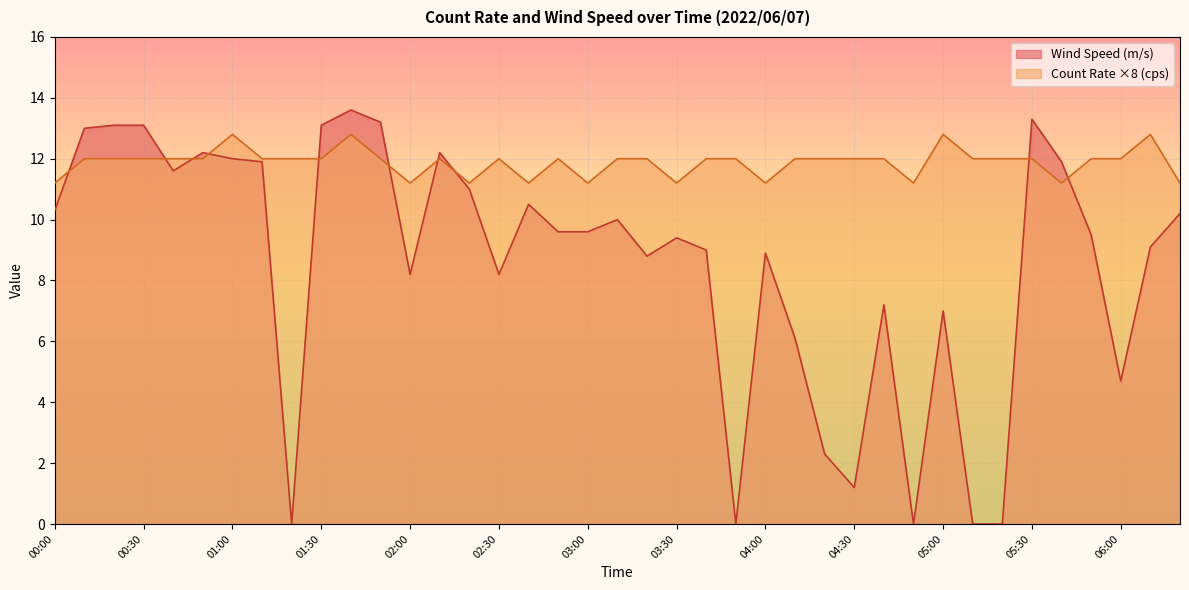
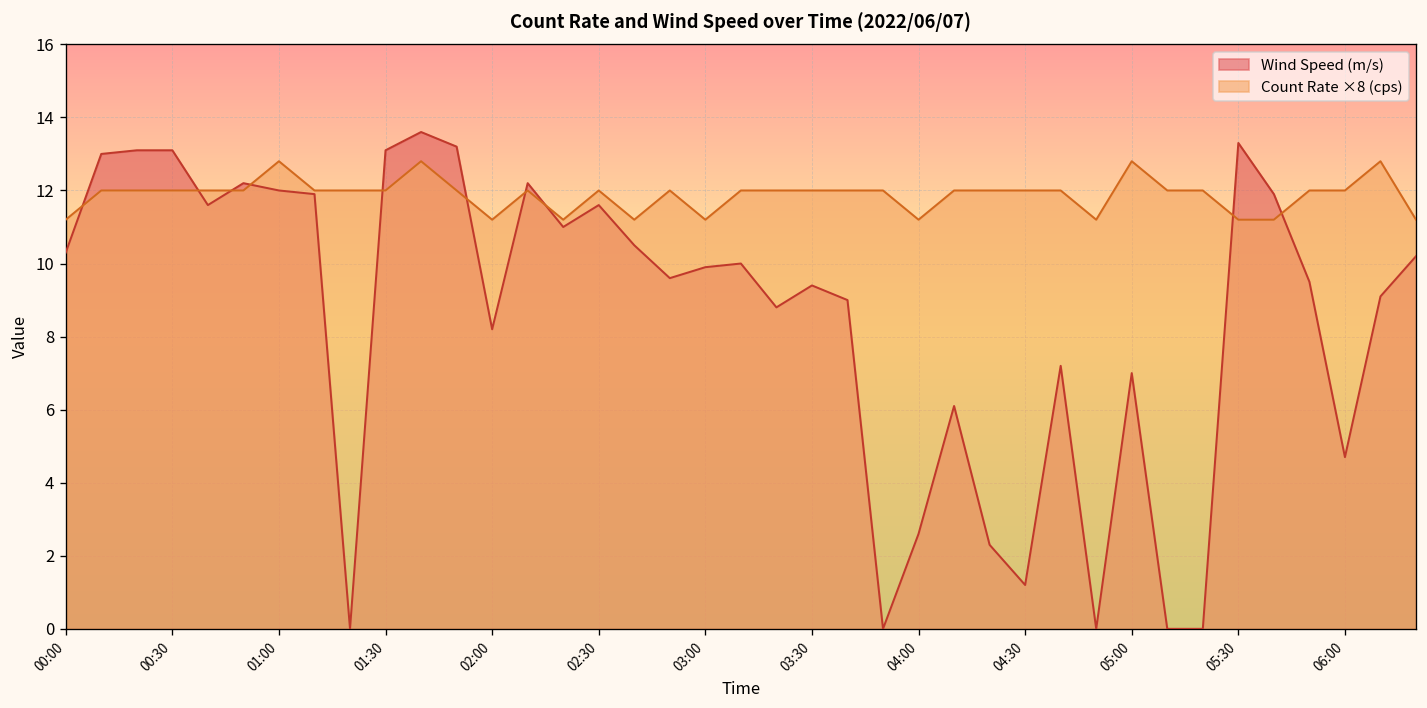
Wind Speed (m/s), 02:30: 8.2 -> 11.6
Wind Speed (m/s), 03:00: 9.6 -> 9.9
Count Rate ×8 (cps), 03:30: 11.2 -> 12.0
Wind Speed (m/s), 04:00: 8.9 -> 2.6
Count Rate ×8 (cps), 05:30: 12.0 -> 11.2
